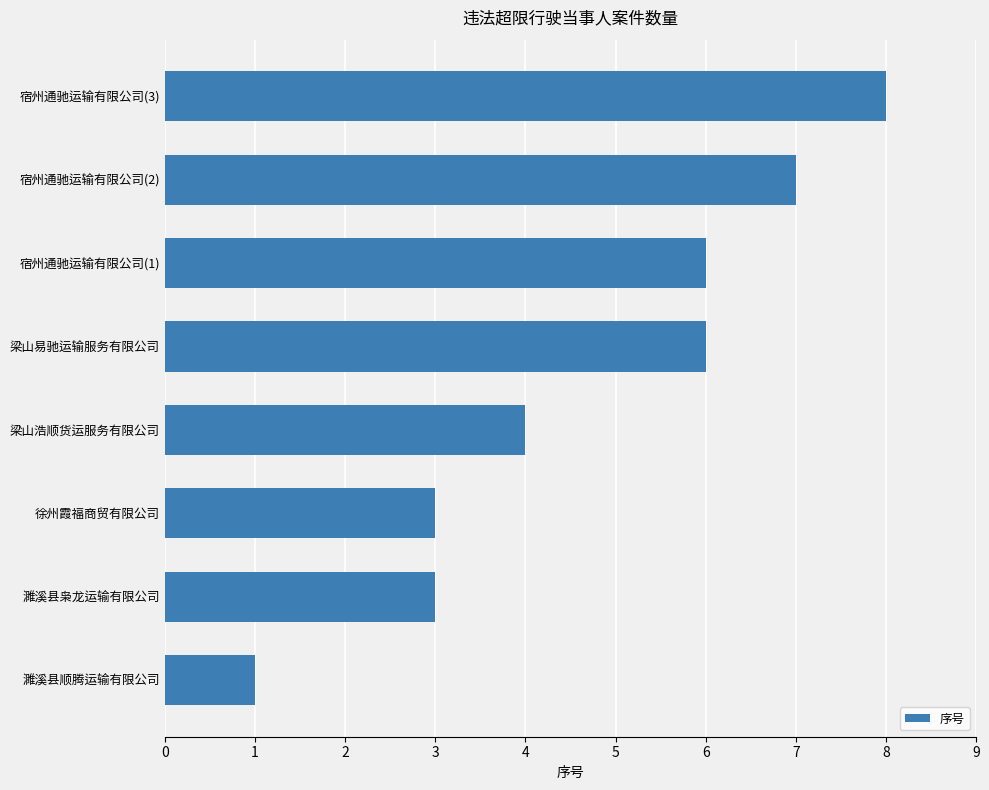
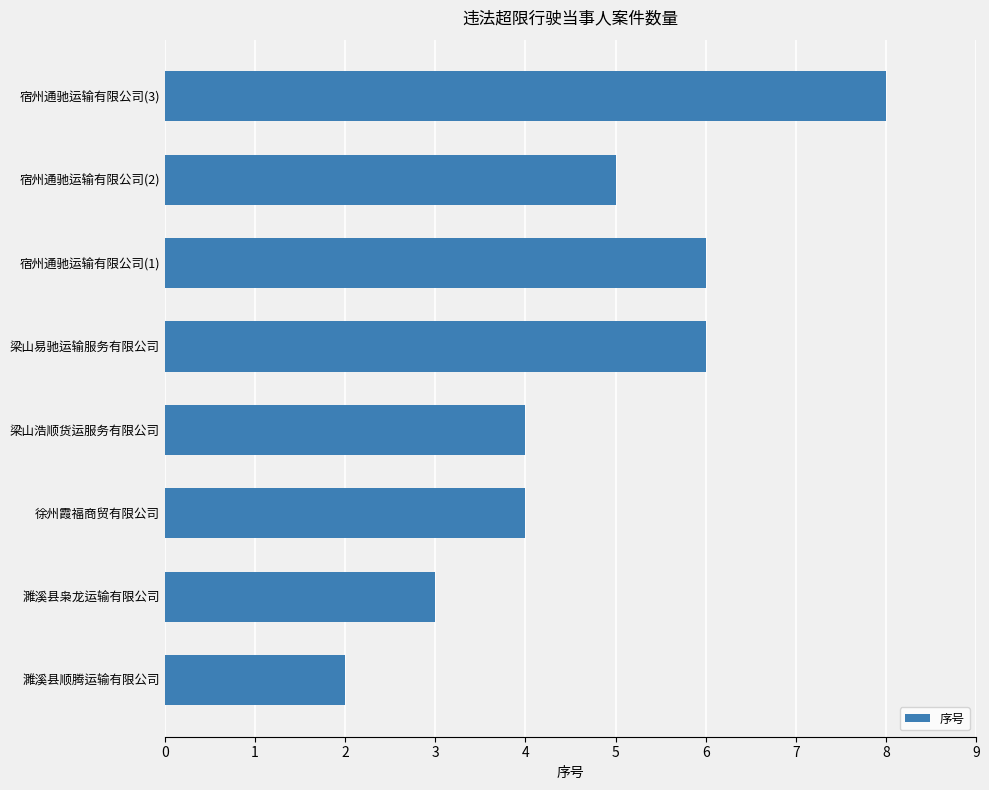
宿州通驰运输有限公司(2): 7 -> 5
徐州霞福商贸有限公司: 3 -> 4
濉溪县顺腾运输有限公司: 1 -> 2
